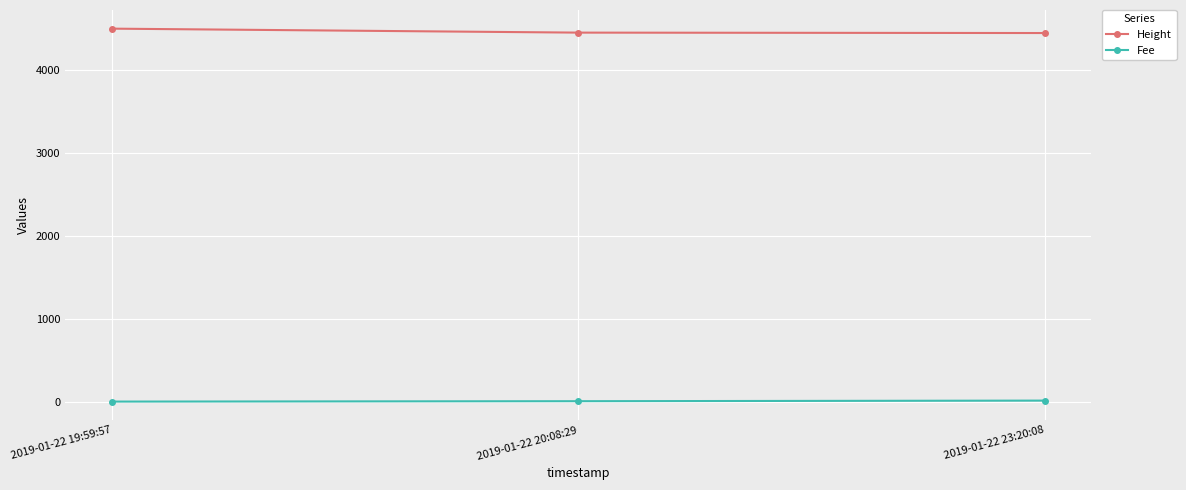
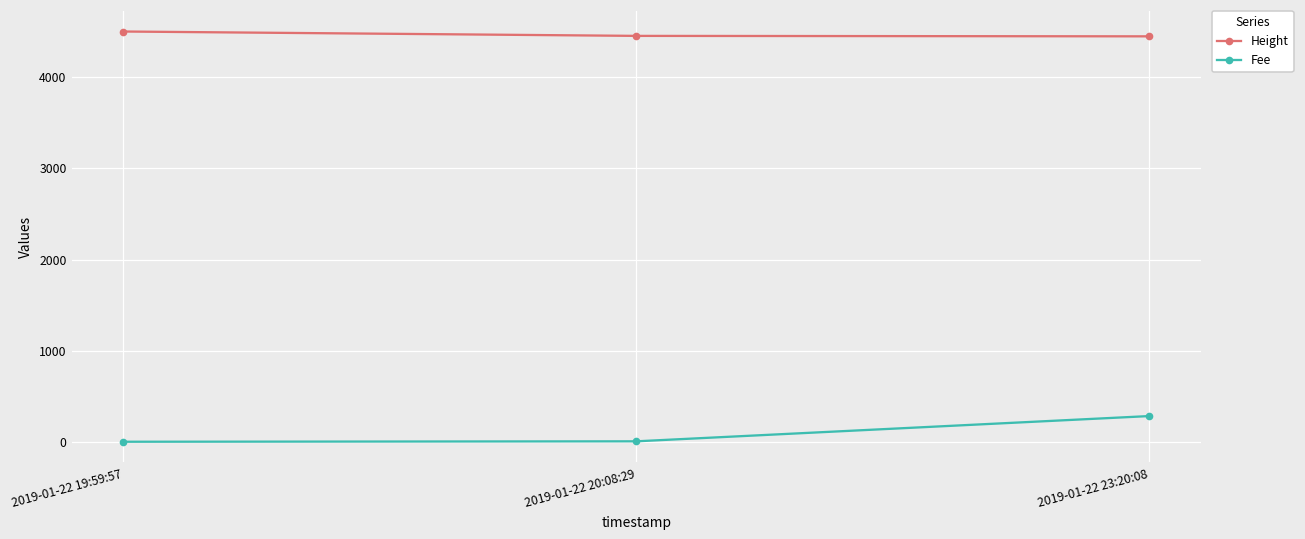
Fee, 2019-01-22 23:20:08: 0 -> 300
